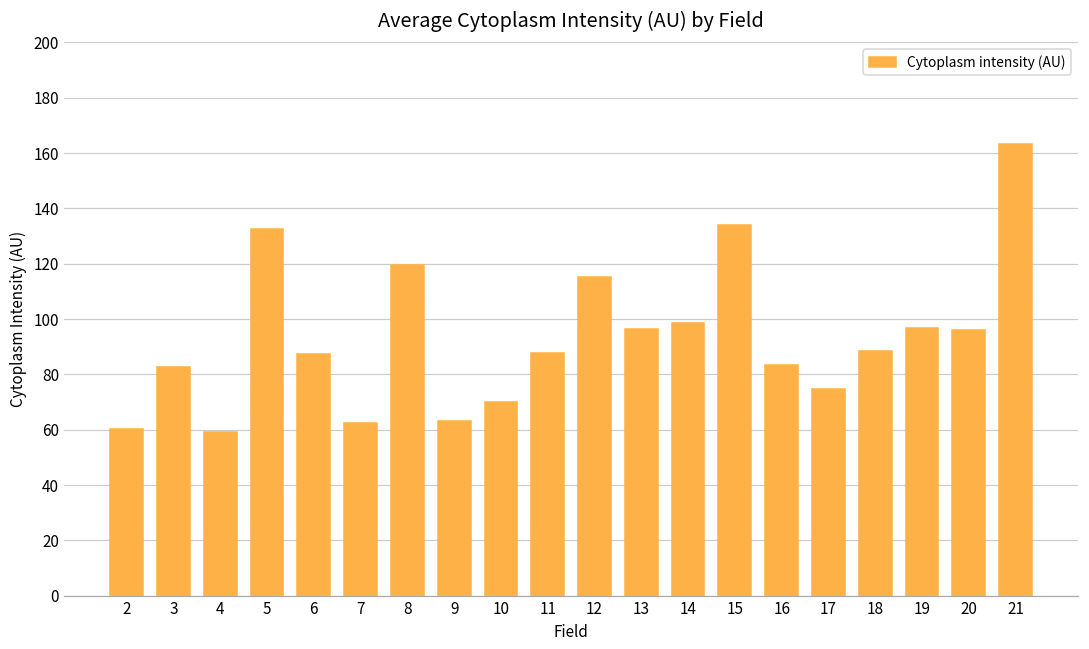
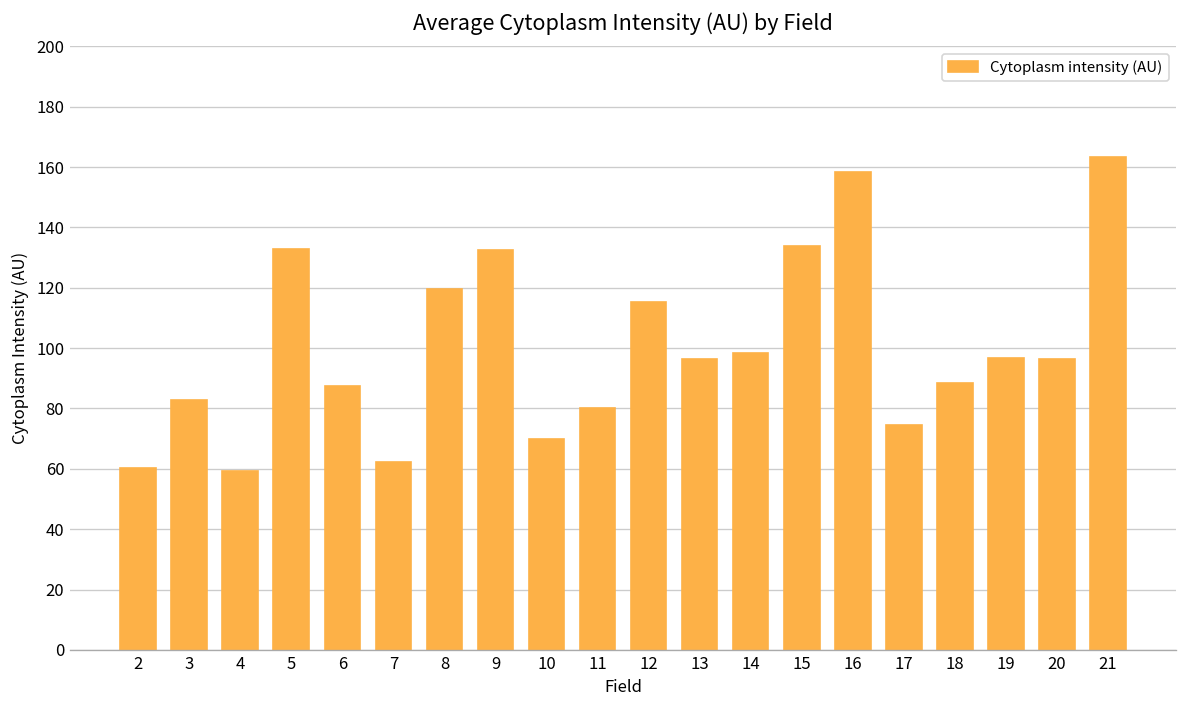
9: 63 -> 133
11: 88 -> 80
16: 83 -> 158
